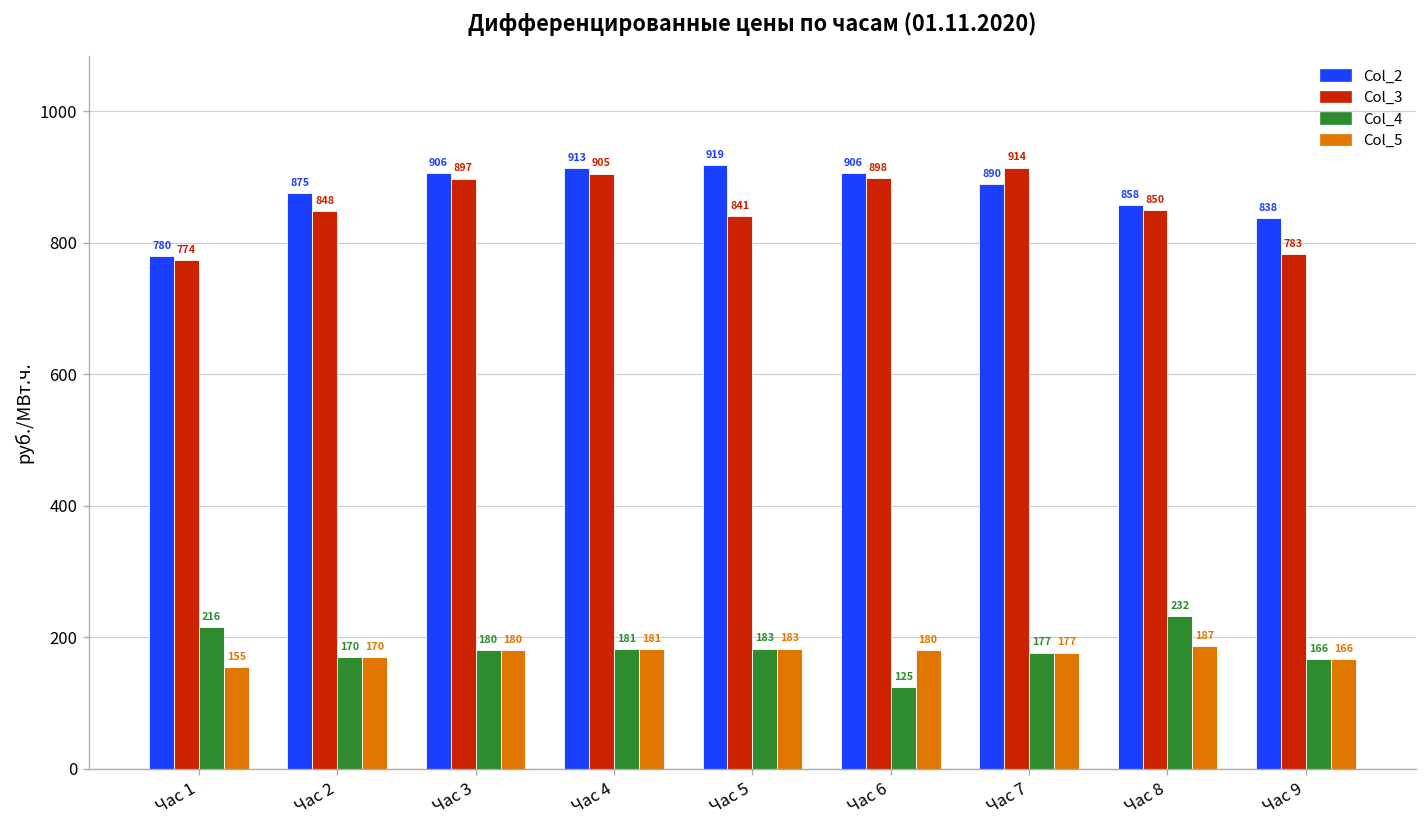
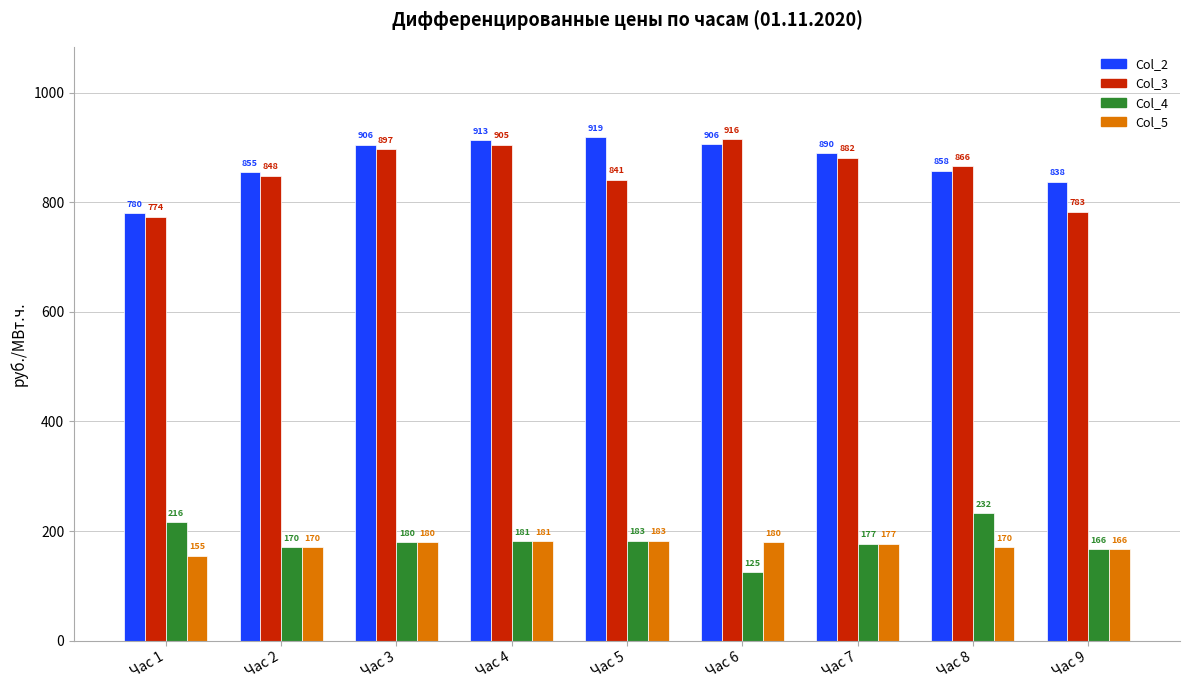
Col_2, Час 2: 875 -> 855
Col_3, Час 6: 898 -> 916
Col_3, Час 7: 914 -> 882
Col_3, Час 8: 850 -> 866
Col_5, Час 8: 187 -> 170
